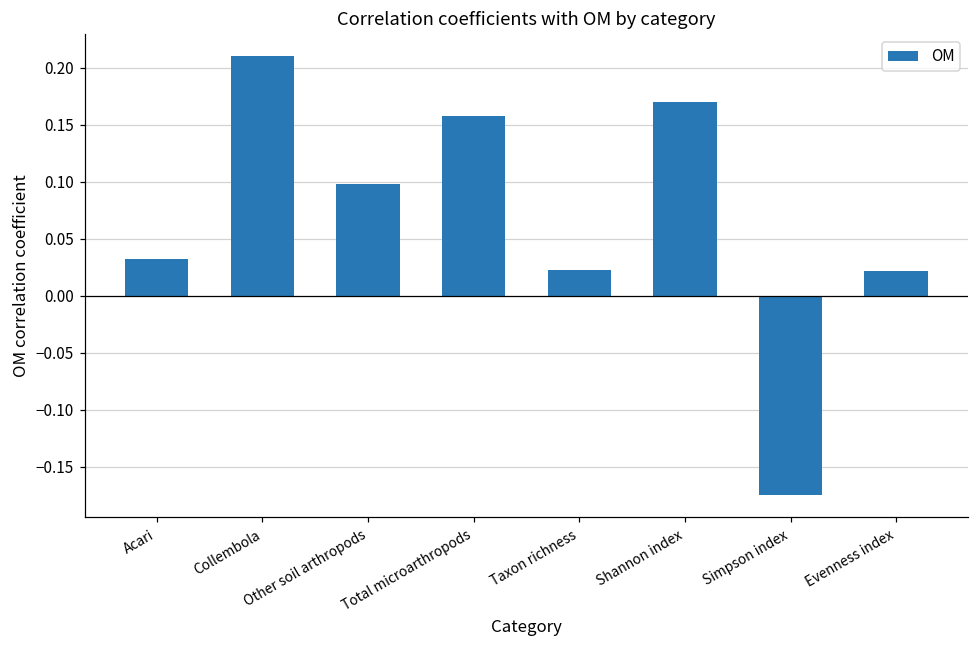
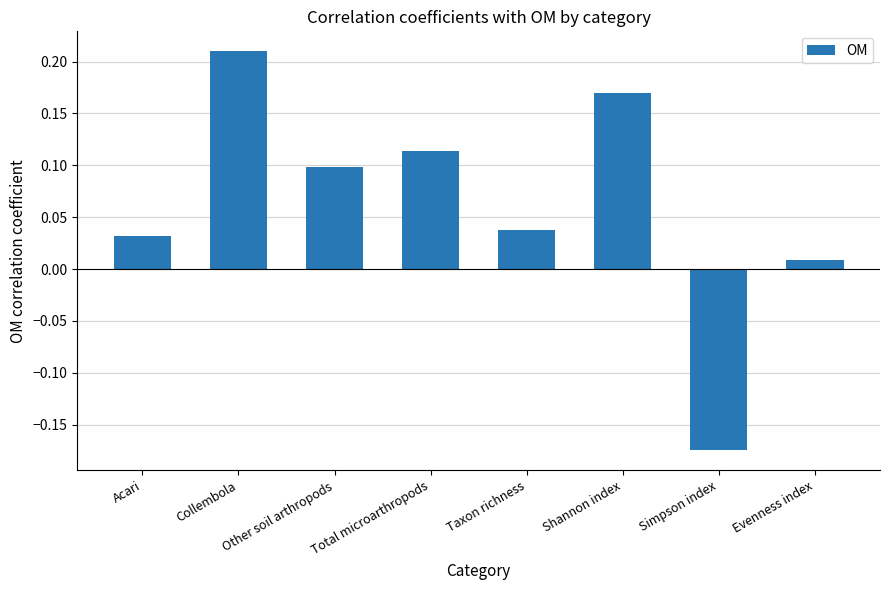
Total microarthropods: 0.158 -> 0.114
Taxon richness: 0.023 -> 0.038
Evenness index: 0.022 -> 0.009
